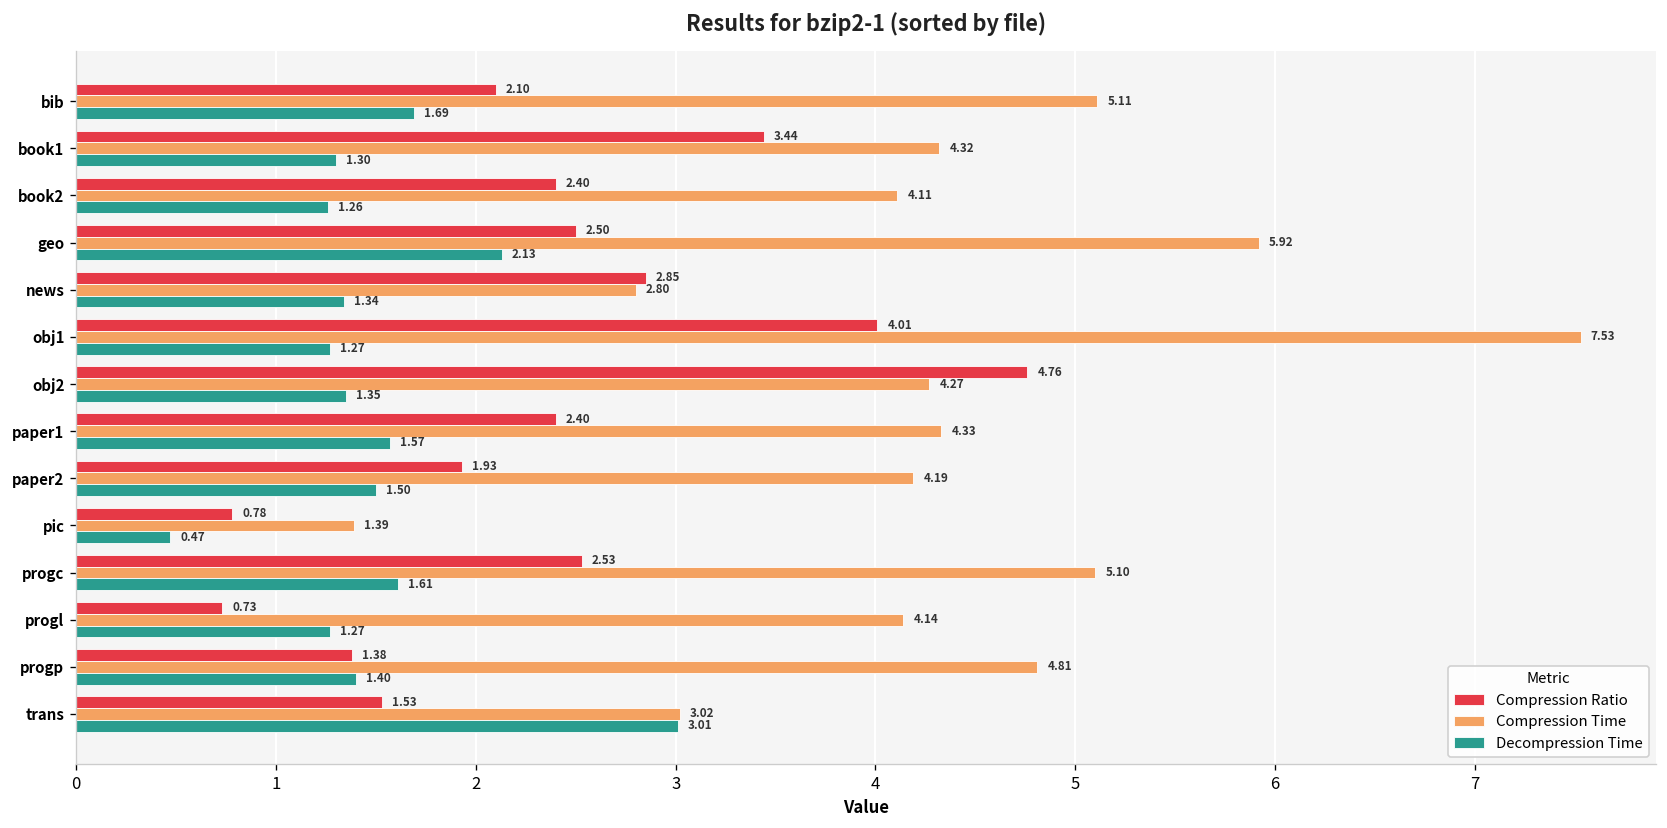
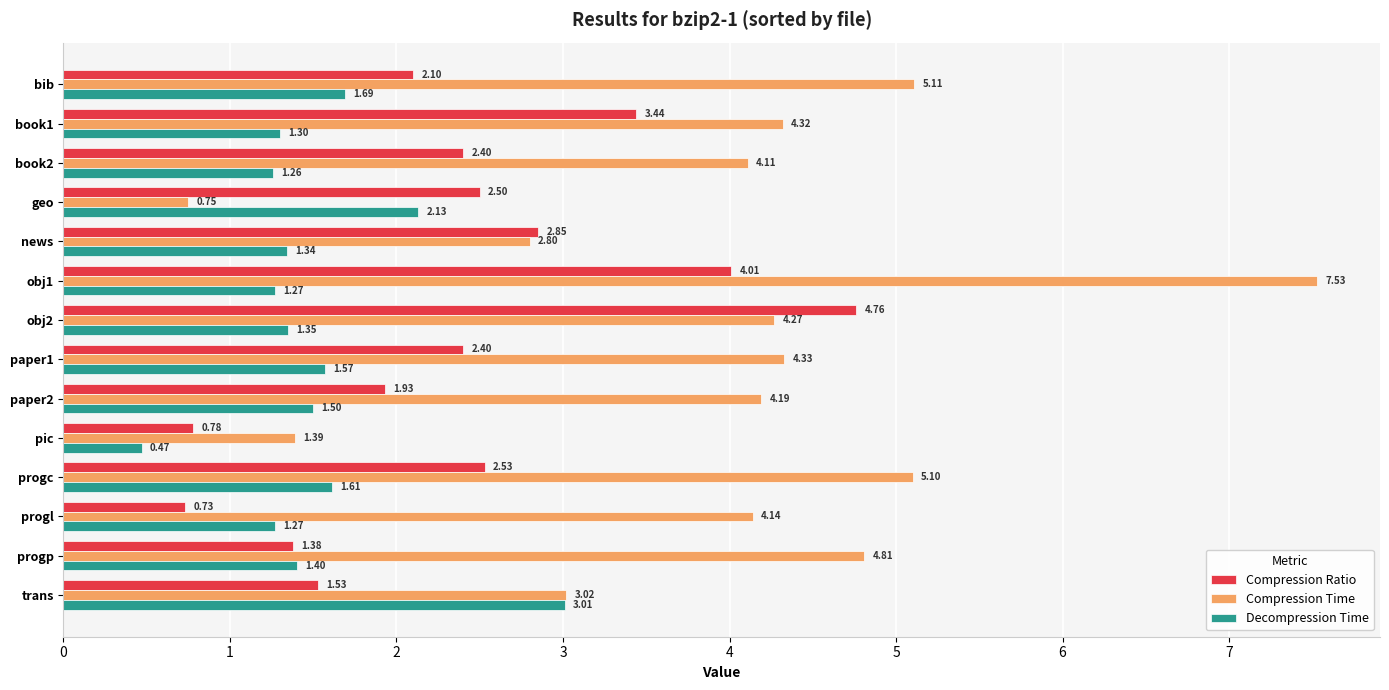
Compression Time, geo: 5.92 -> 0.75
